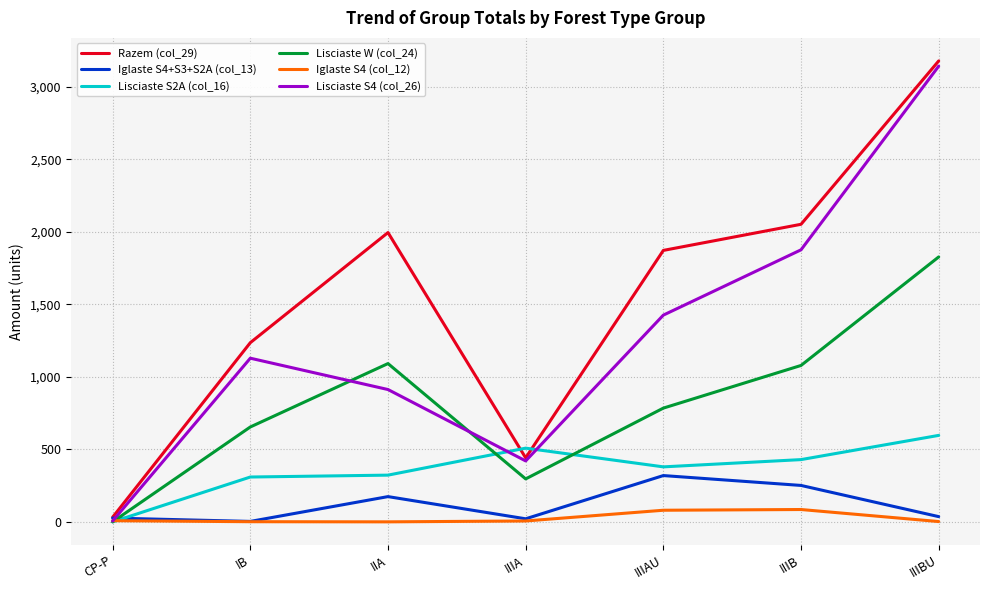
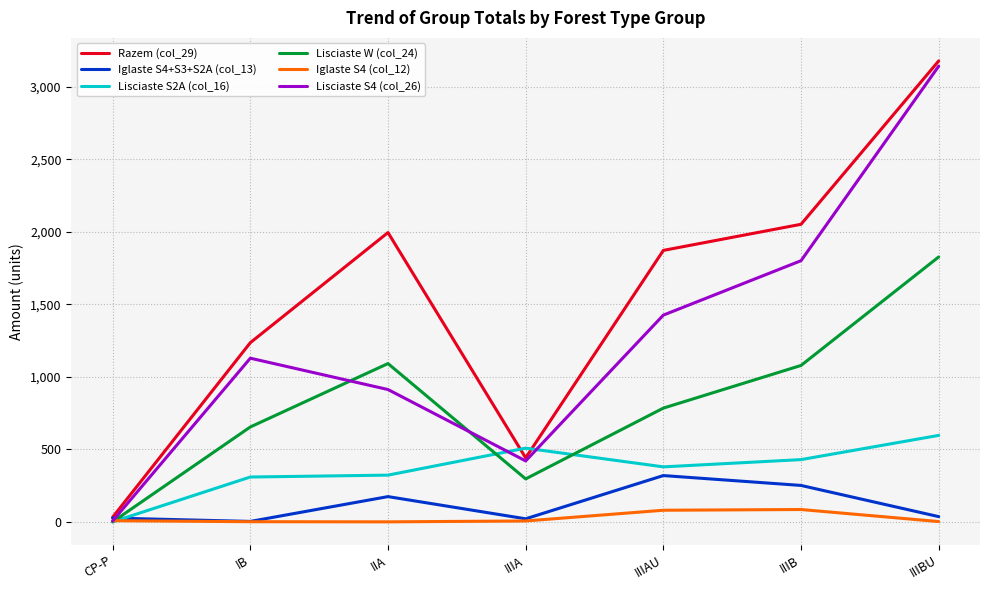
Lisciaste S4 (col_26), IIIB: 1,880 -> 1,800
